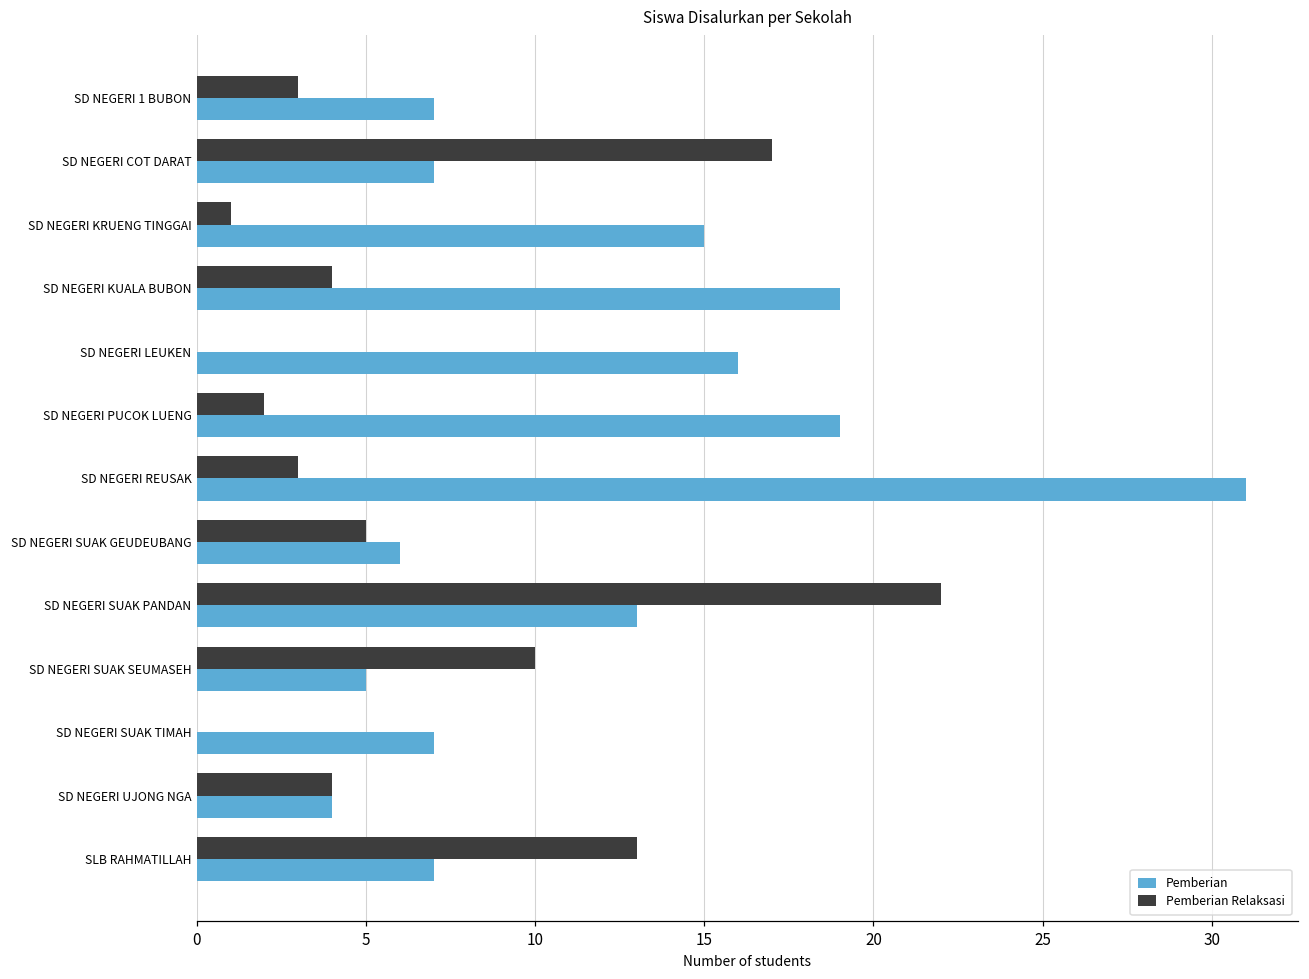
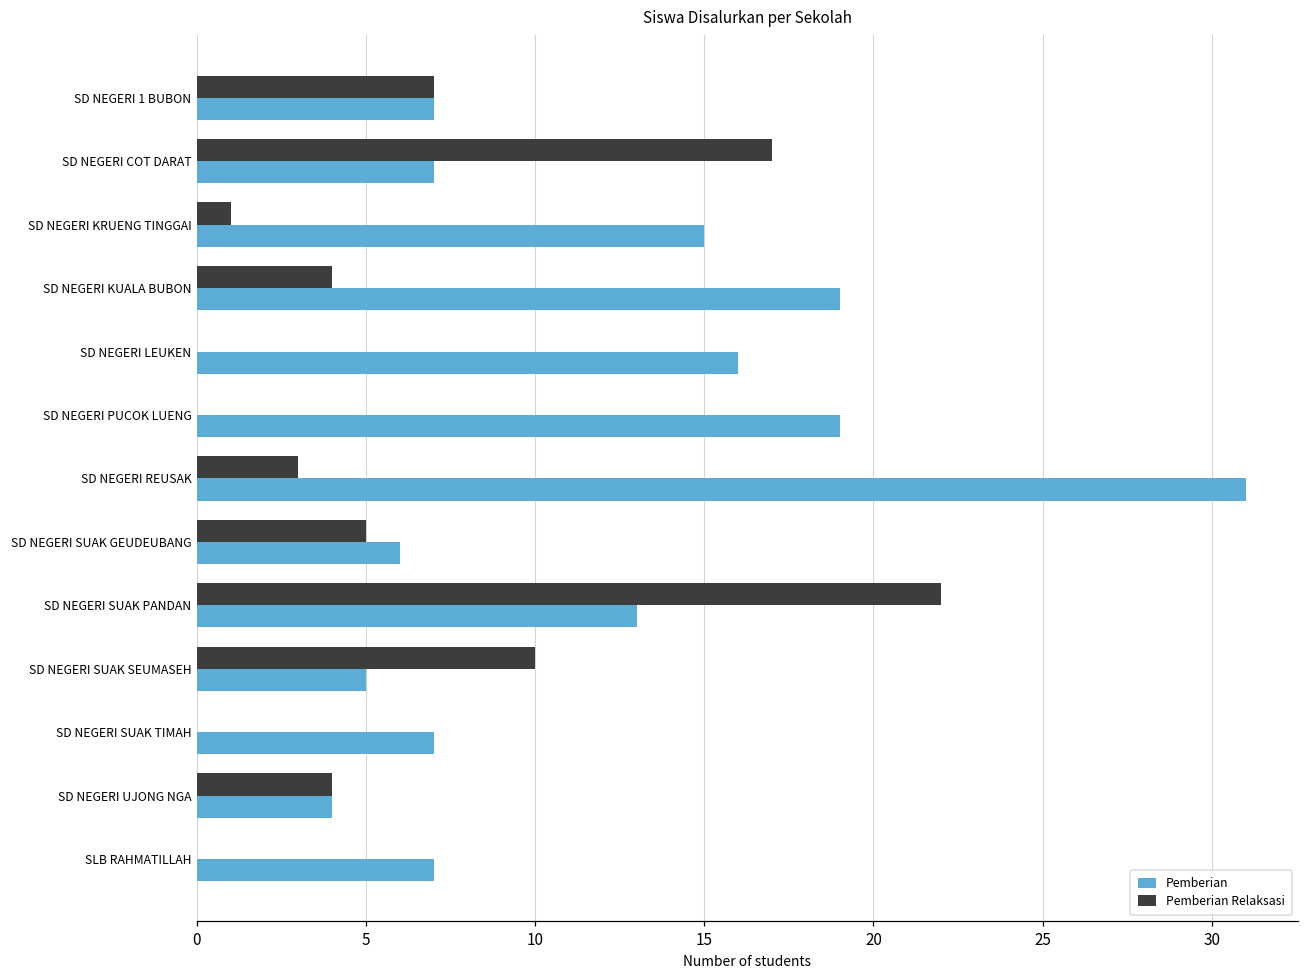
Pemberian Relaksasi, SD NEGERI 1 BUBON: 3 -> 7
Pemberian Relaksasi, SD NEGERI PUCOK LUENG: 2 -> 0
Pemberian Relaksasi, SLB RAHMATILLAH: 13 -> 0
